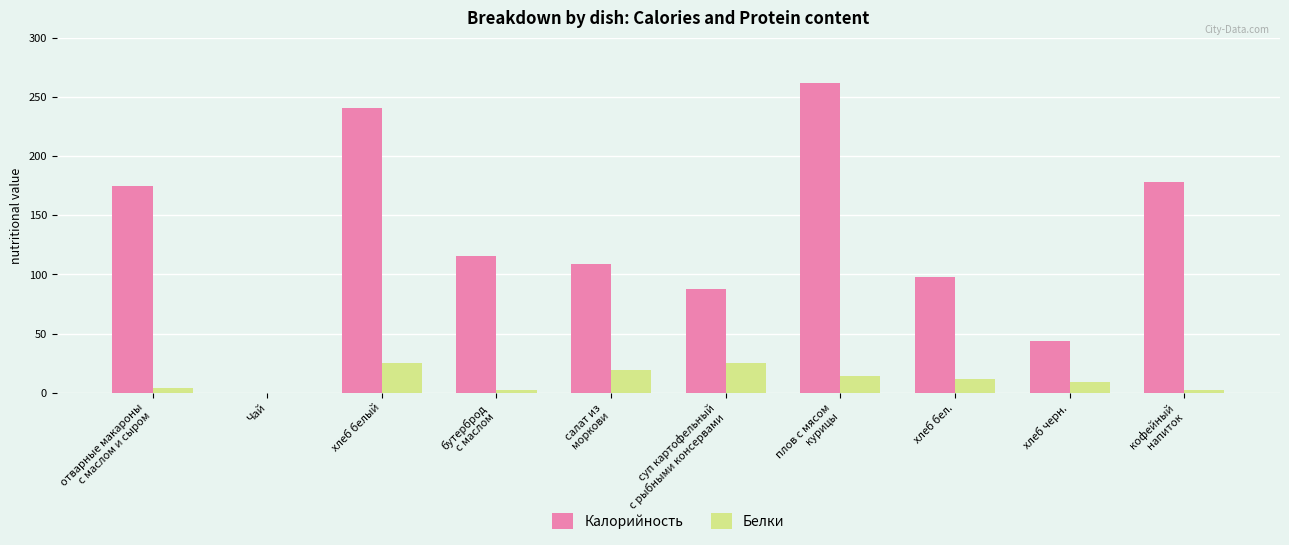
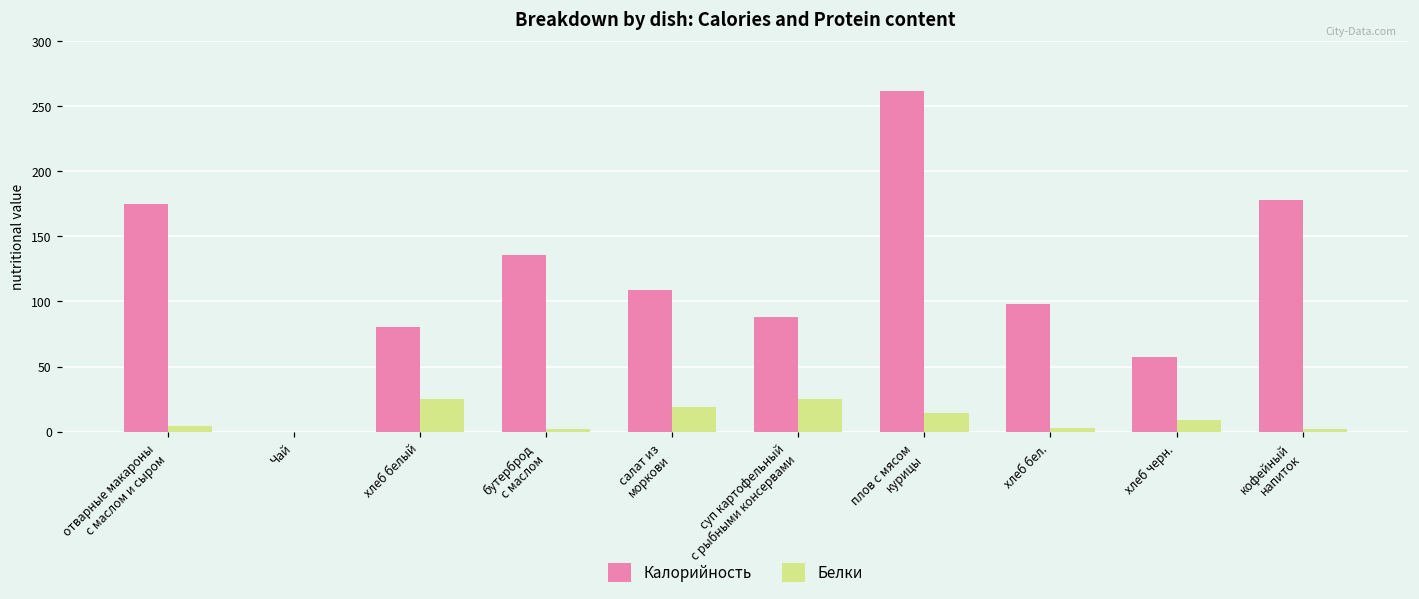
Калорийность, хлеб белый: 241 -> 80
Калорийность, бутерброд с маслом: 116 -> 136
Белки, хлеб бел.: 12 -> 3
Калорийность, хлеб черн.: 44 -> 57
